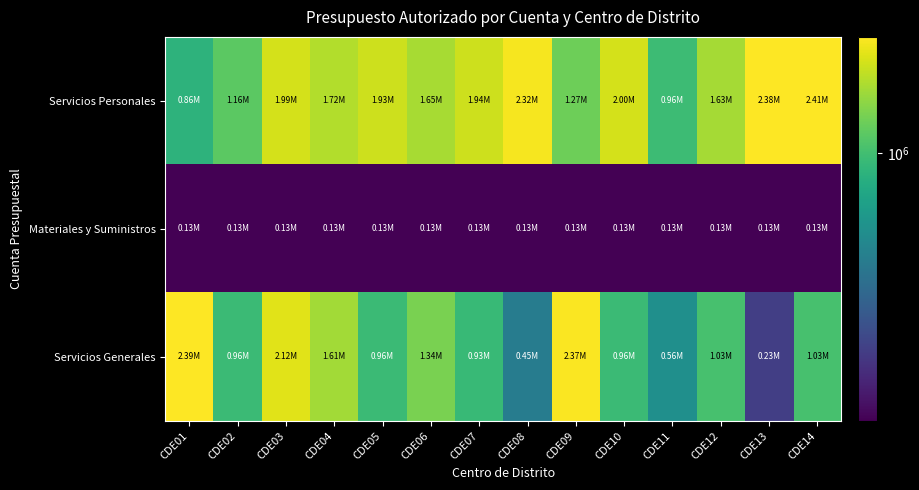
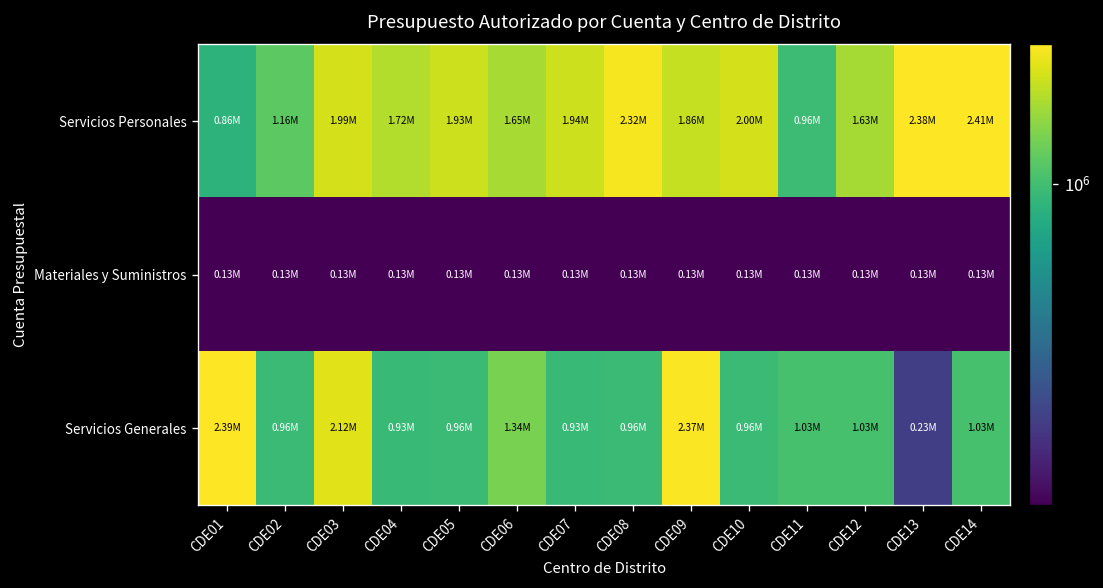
Servicios Personales, CDE09: 1.27M -> 1.86M
Servicios Generales, CDE04: 1.61M -> 0.93M
Servicios Generales, CDE08: 0.45M -> 0.96M
Servicios Generales, CDE11: 0.56M -> 1.03M
